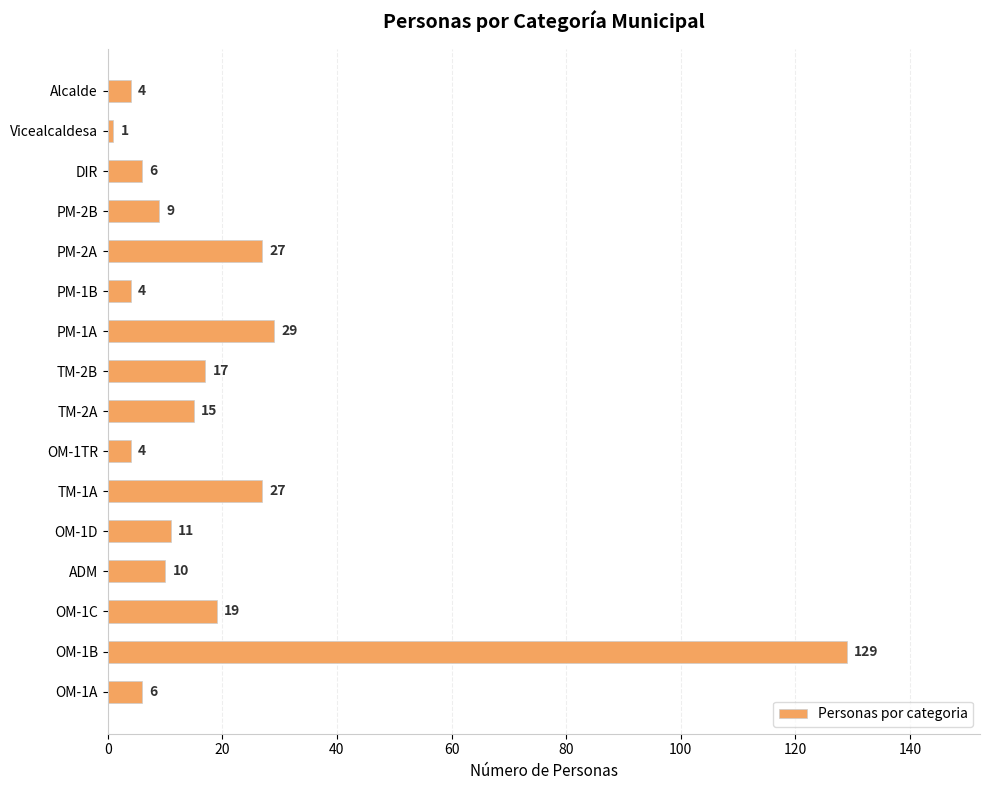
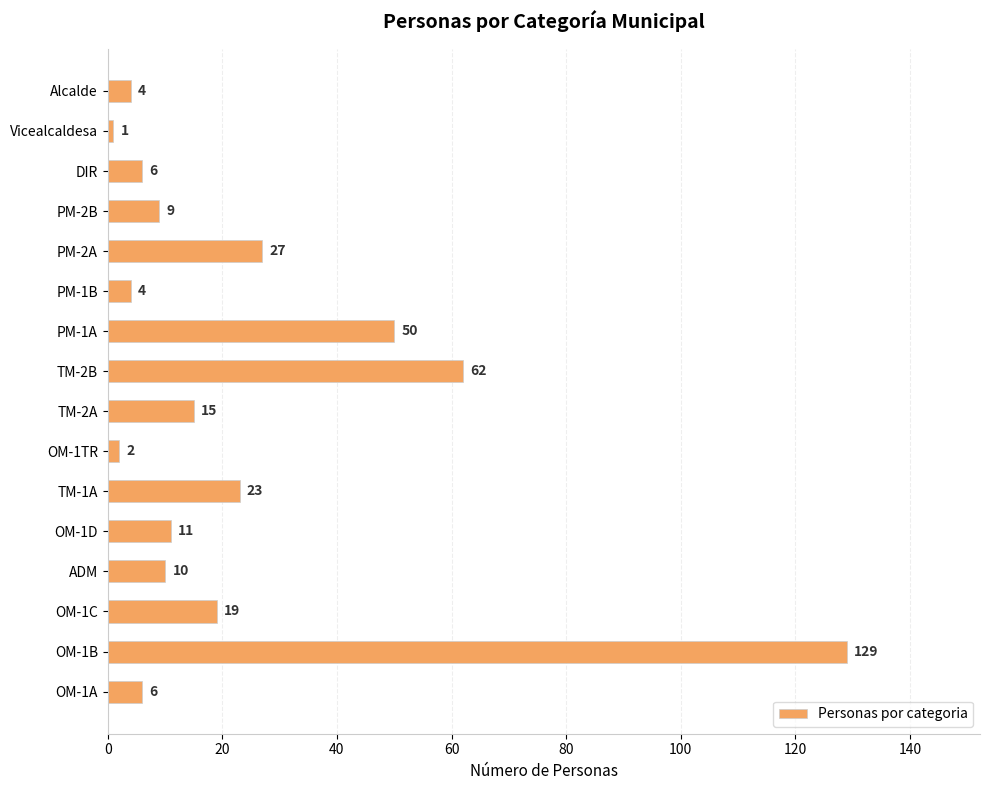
PM-1A: 29 -> 50
TM-2B: 17 -> 62
OM-1TR: 4 -> 2
TM-1A: 27 -> 23
